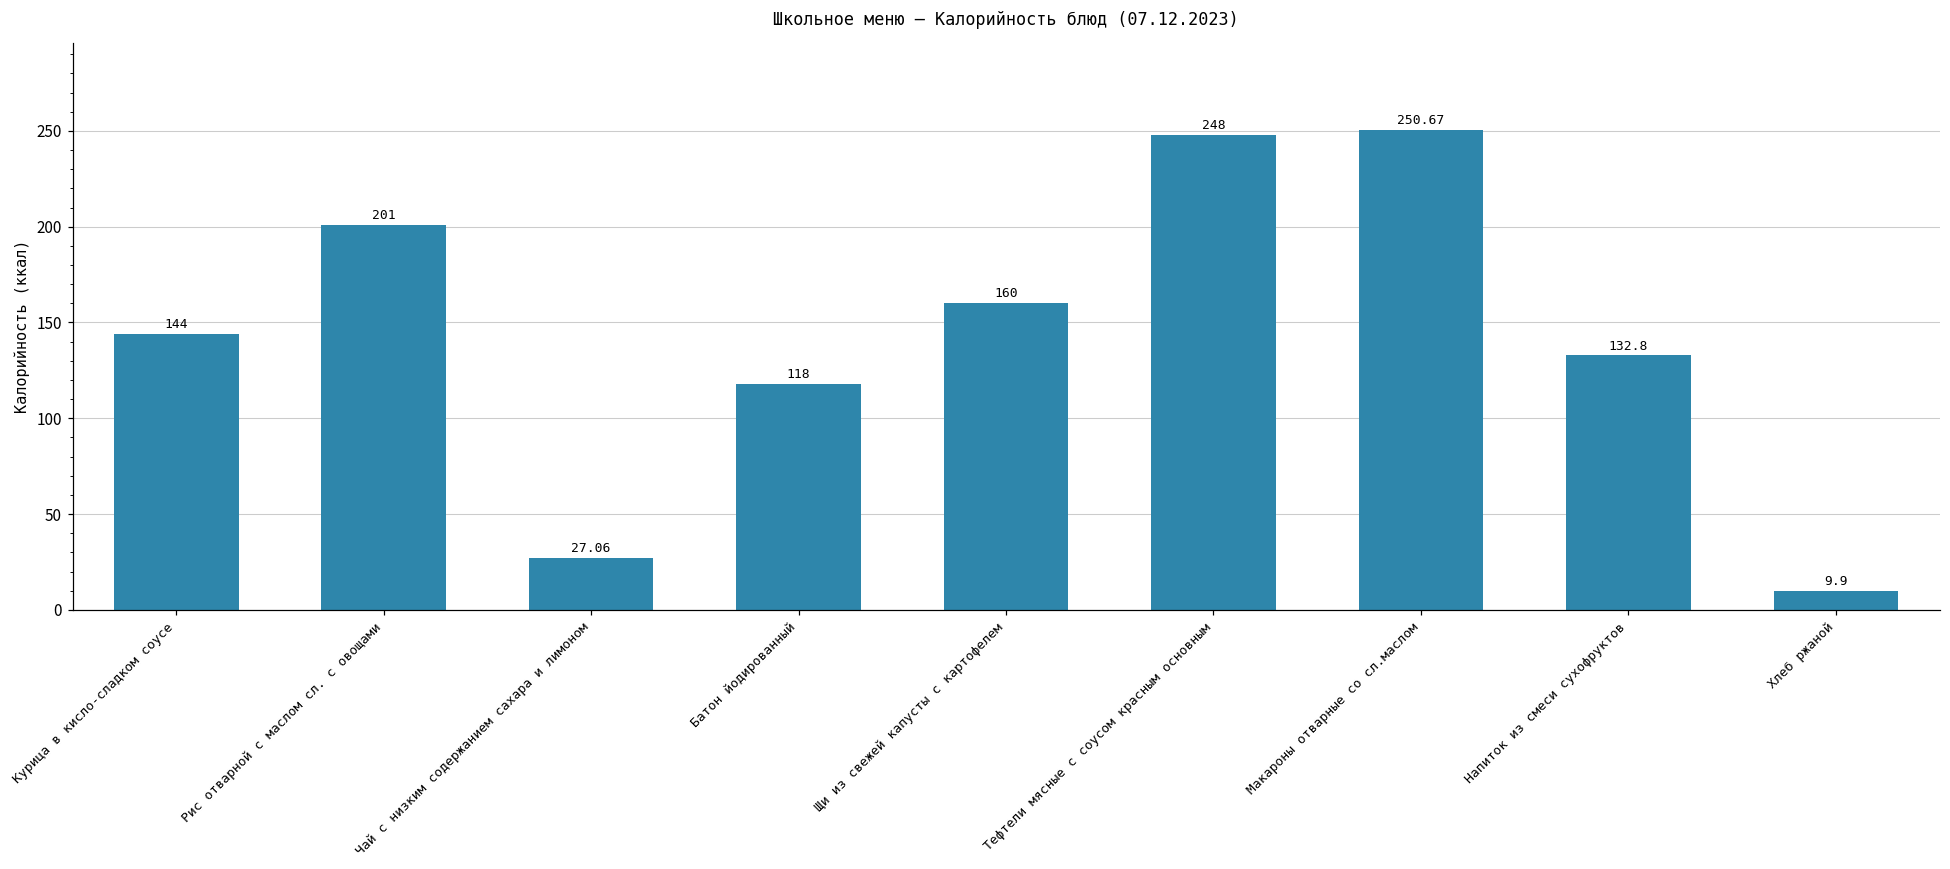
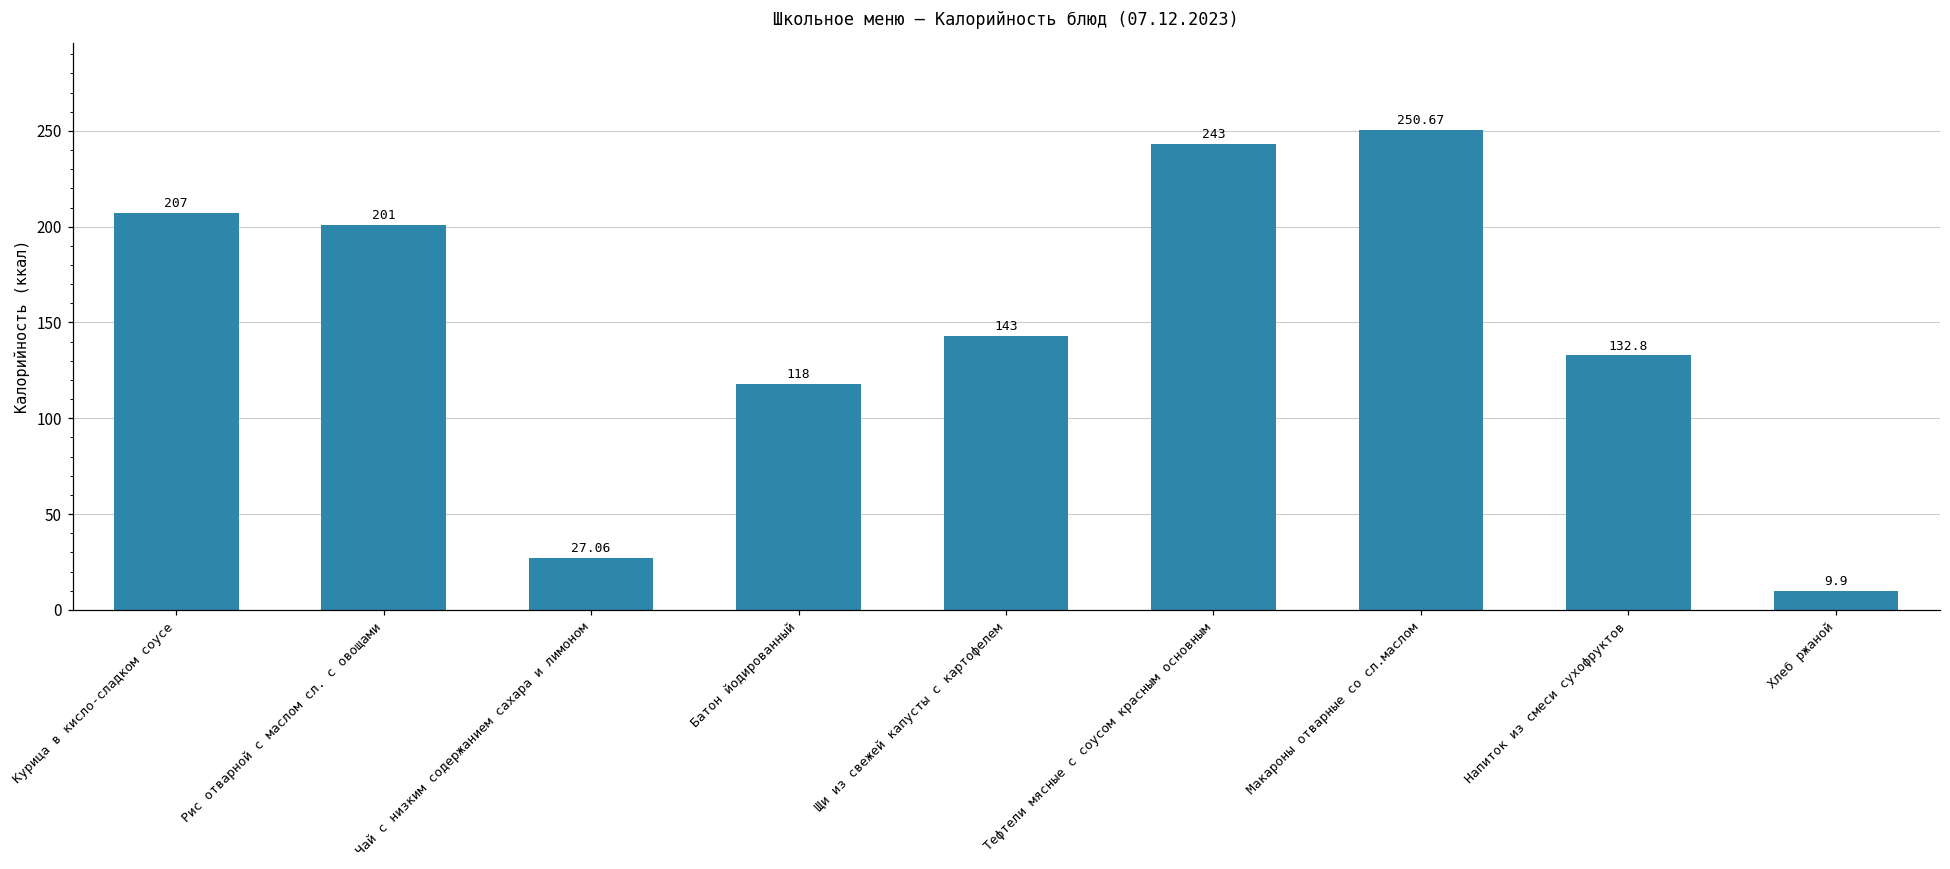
Курица в кисло-сладком соусе: 144 -> 207
Щи из свежей капусты с картофелем: 160 -> 143
Тефтели мясные с соусом красным основным: 248 -> 243
